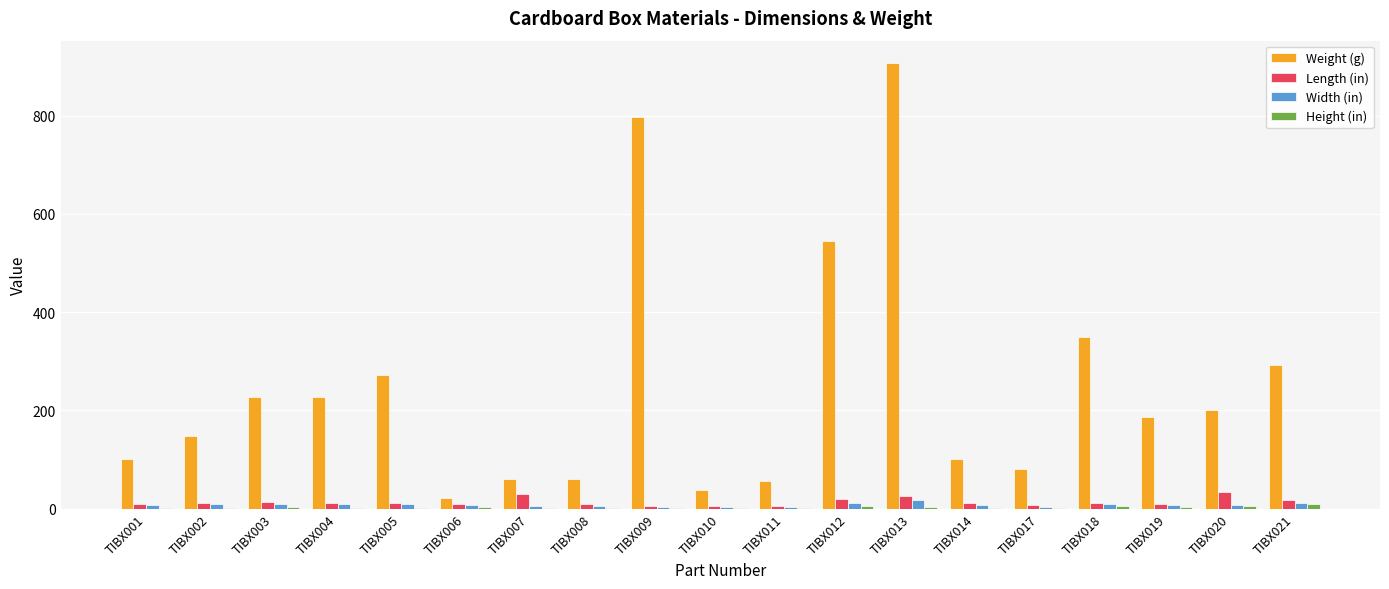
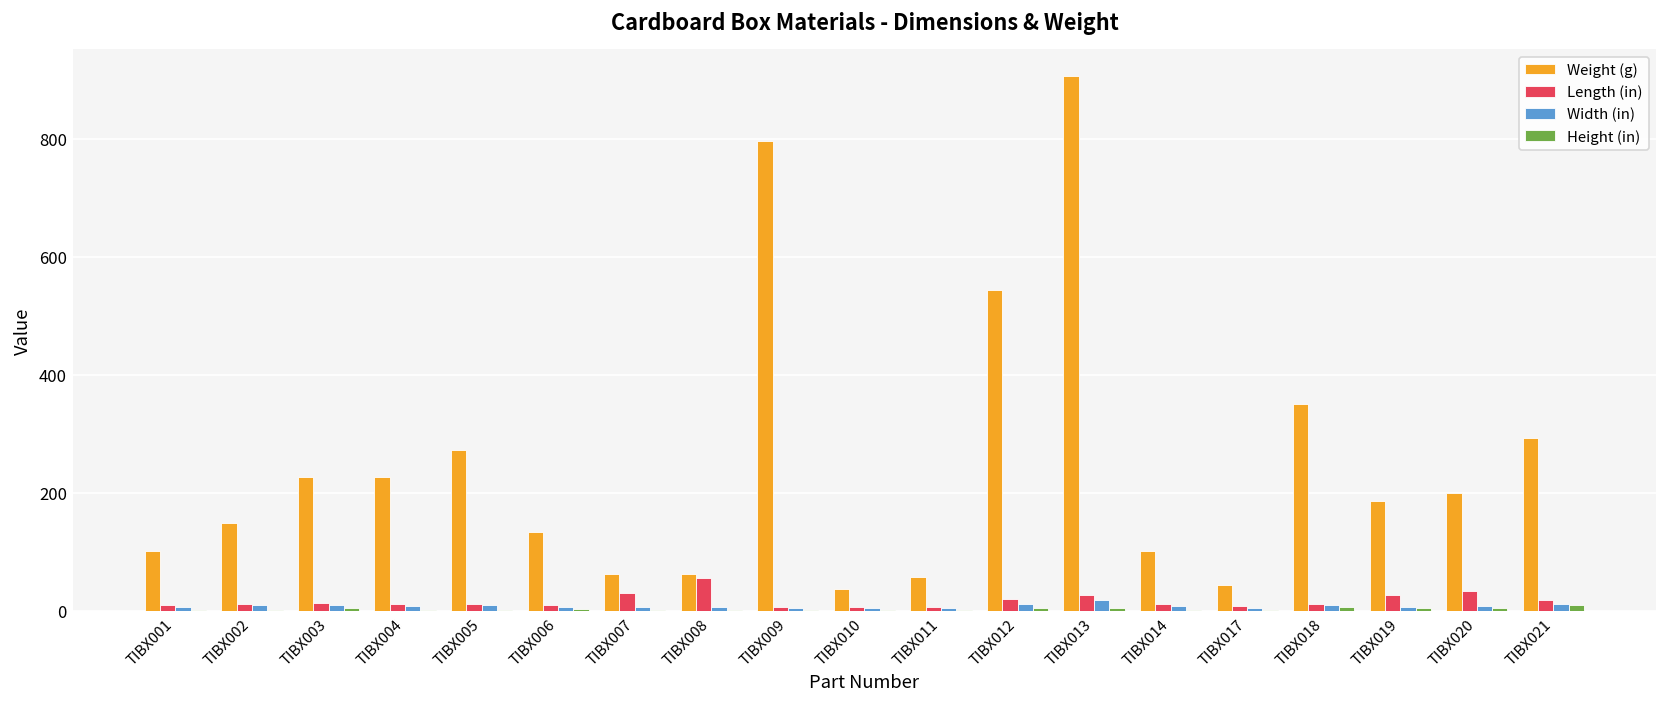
Weight (g), TIBX006: 20 -> 130
Length (in), TIBX008: 10 -> 60
Weight (g), TIBX017: 80 -> 40
Length (in), TIBX019: 10 -> 30
